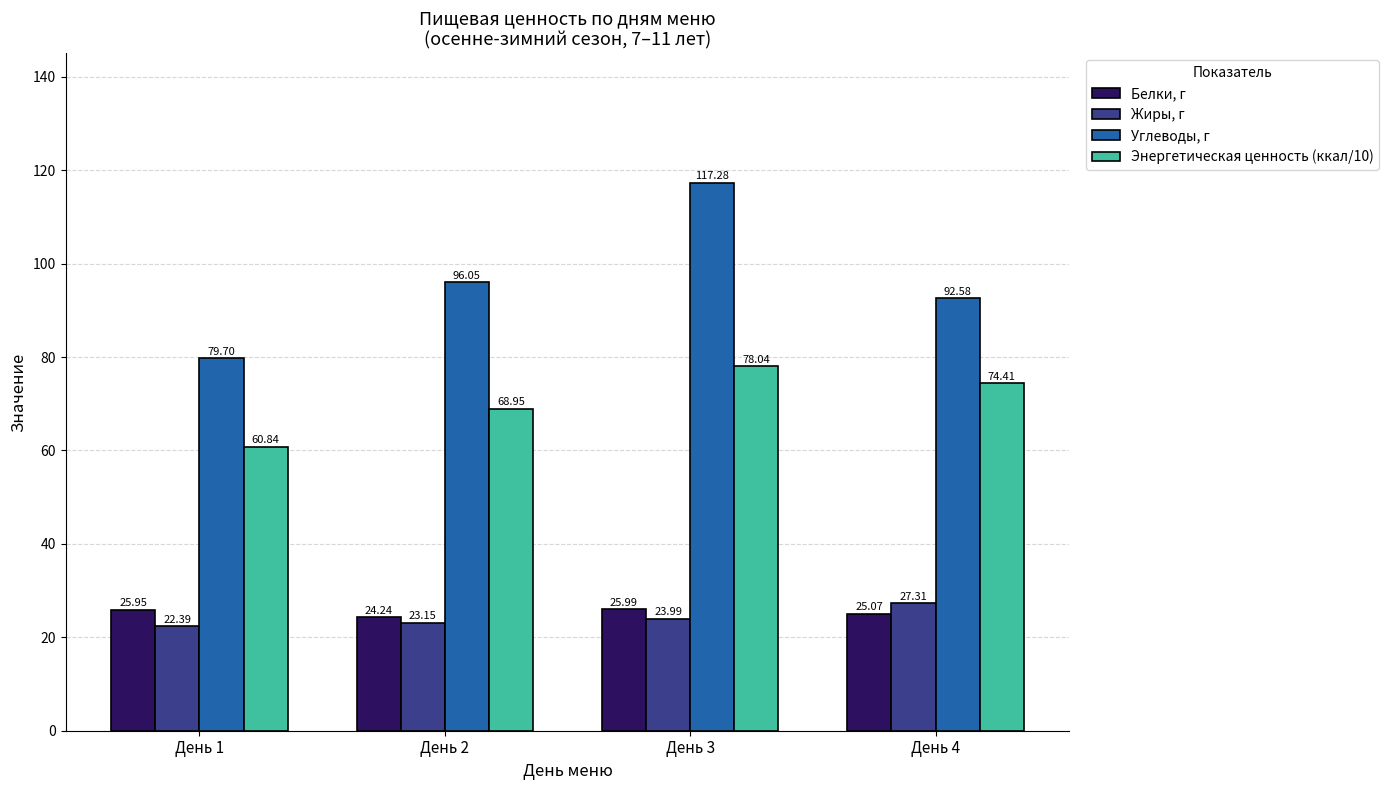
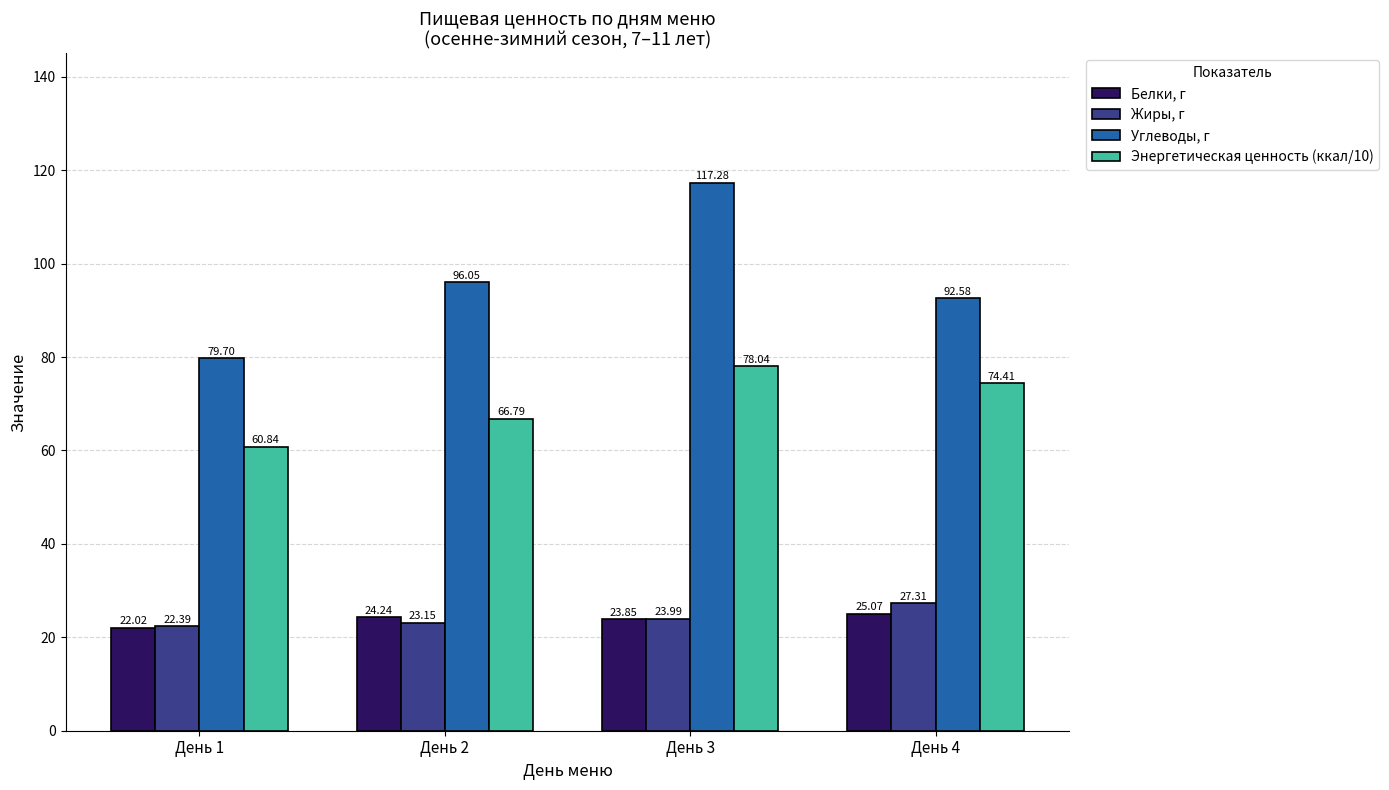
Белки, г, День 1: 25.95 -> 22.02
Энергетическая ценность (ккал/10), День 2: 68.95 -> 66.79
Белки, г, День 3: 25.99 -> 23.85
